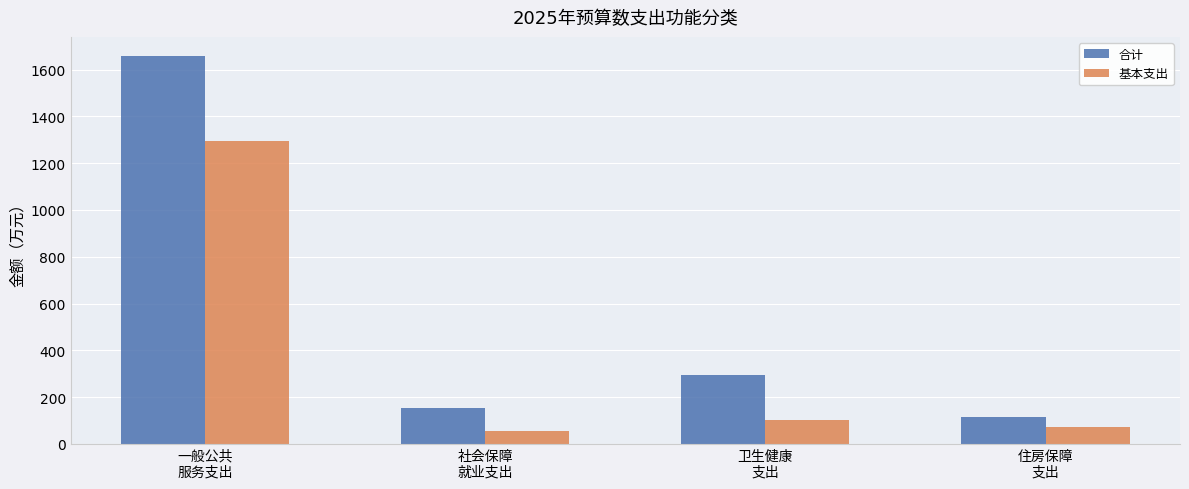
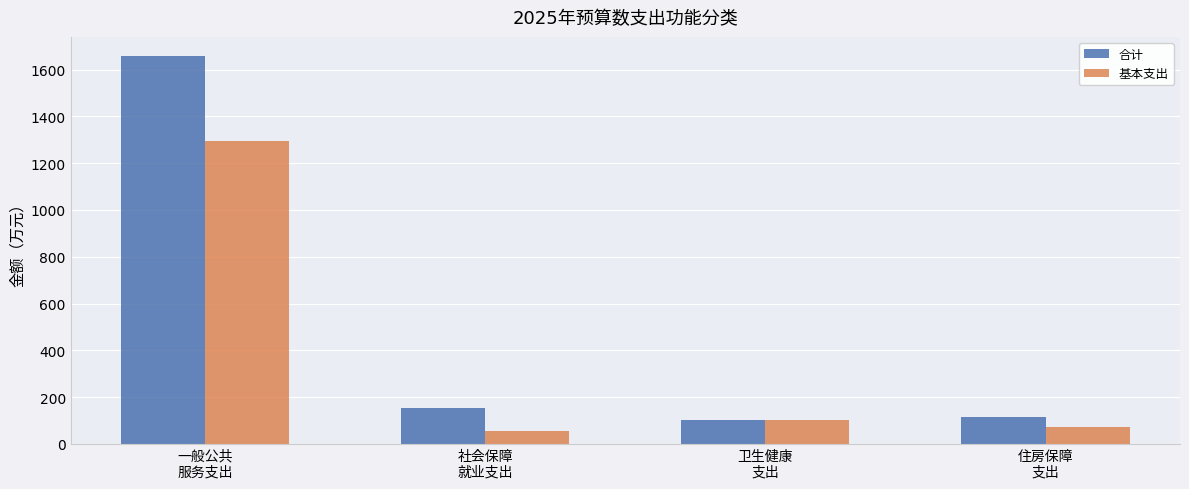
合计, 卫生健康 支出: 290 -> 100
